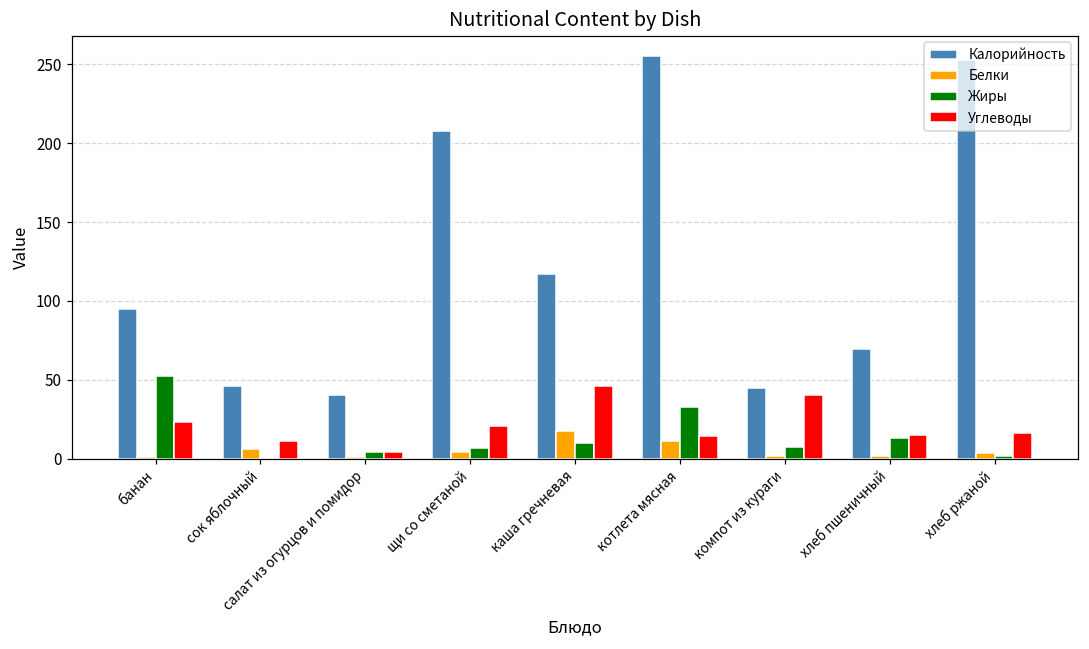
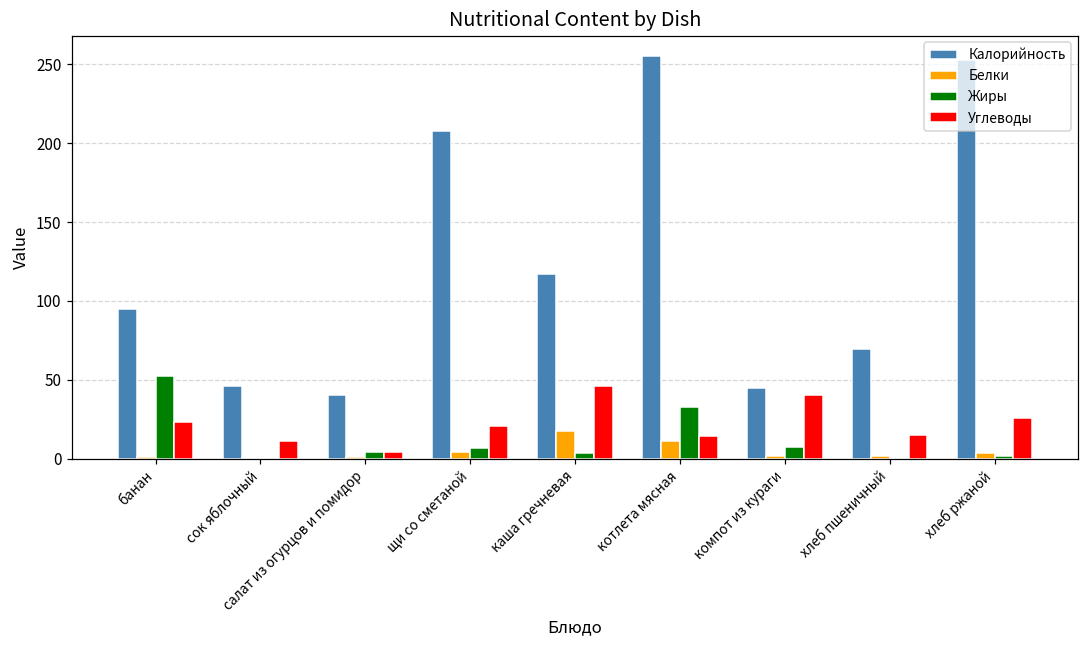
Белки, сок яблочный: 6 -> 0
Жиры, каша гречневая: 10 -> 3
Жиры, хлеб пшеничный: 13 -> 0
Углеводы, хлеб ржаной: 16 -> 26
